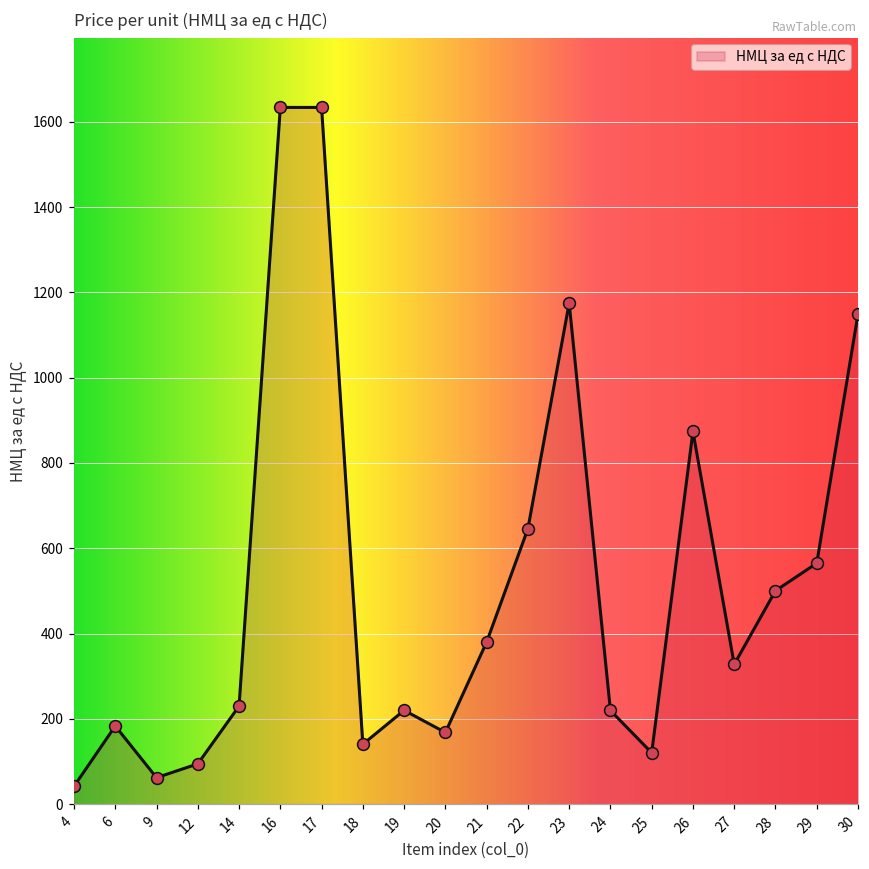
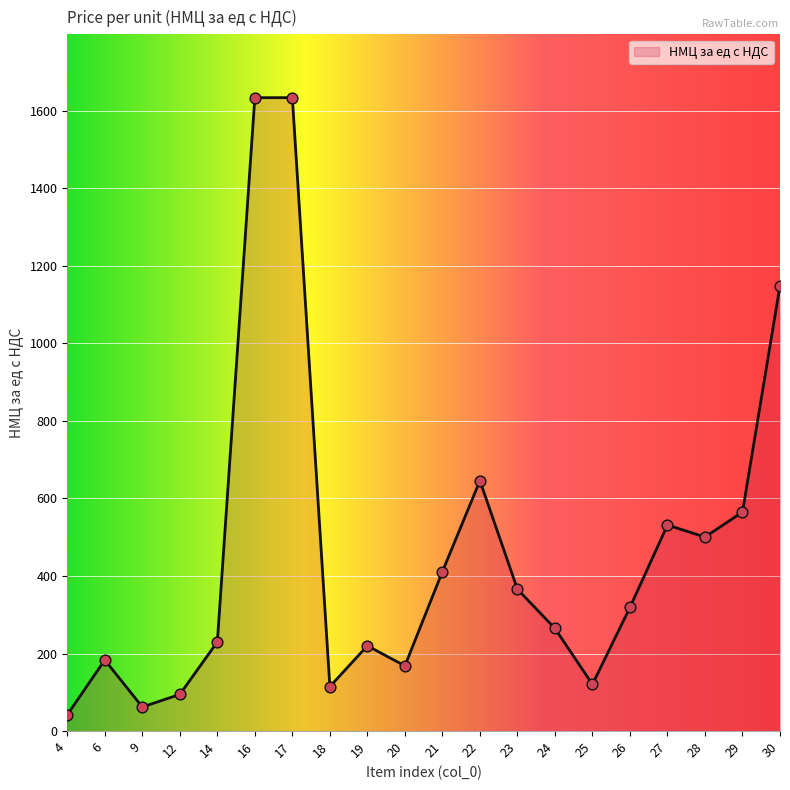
18: 140 -> 110
21: 380 -> 410
23: 1170 -> 370
24: 220 -> 260
26: 870 -> 320
27: 330 -> 530
